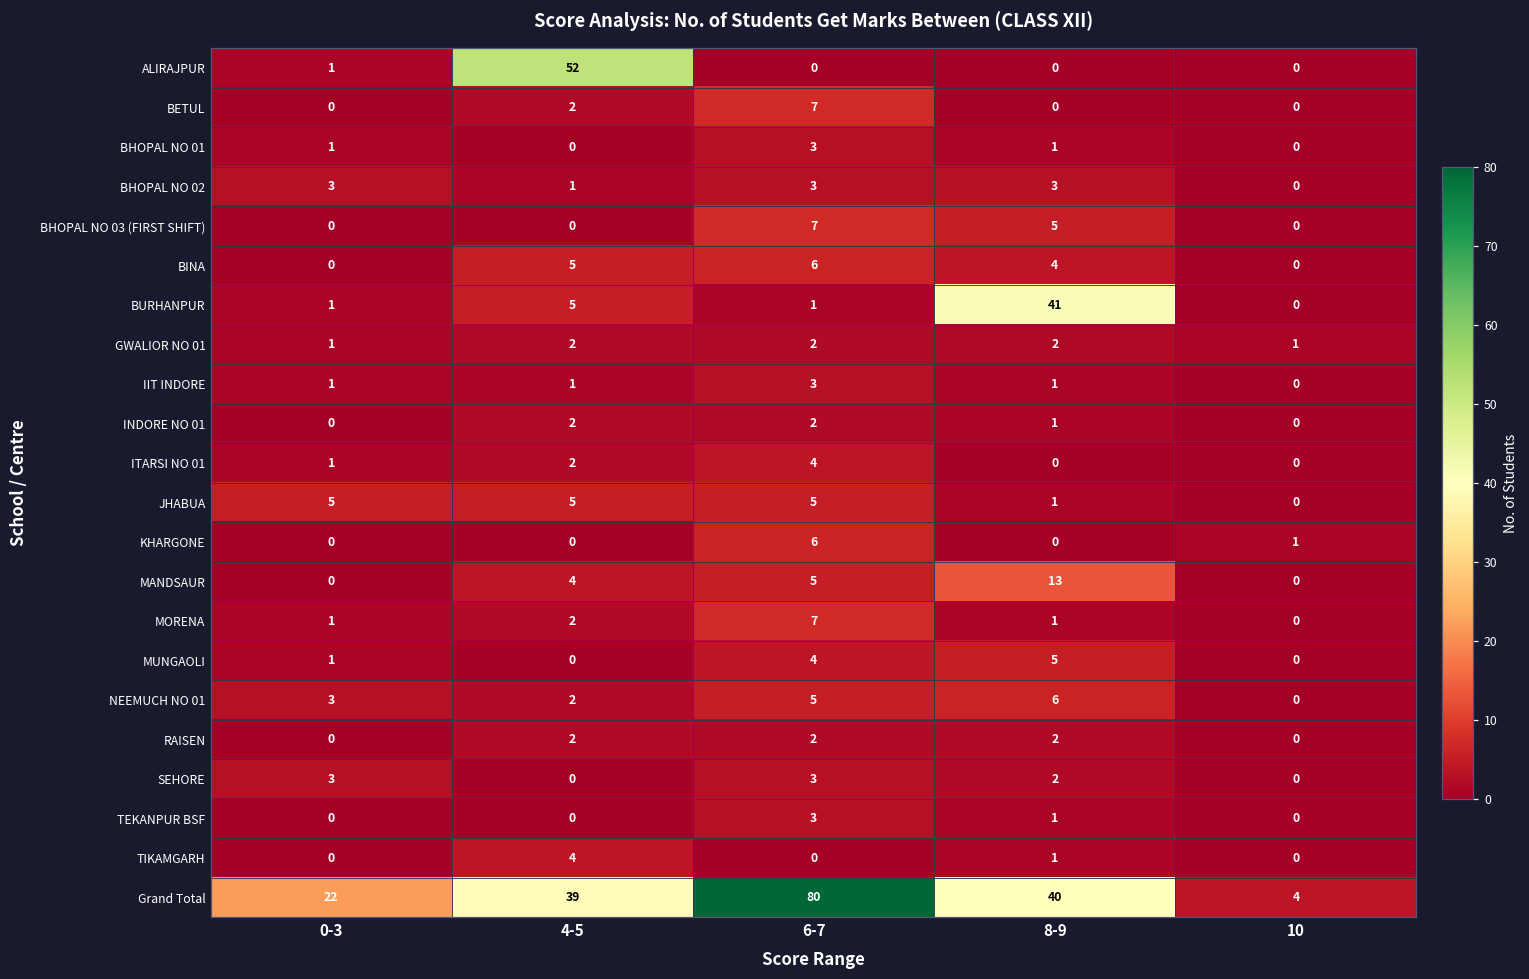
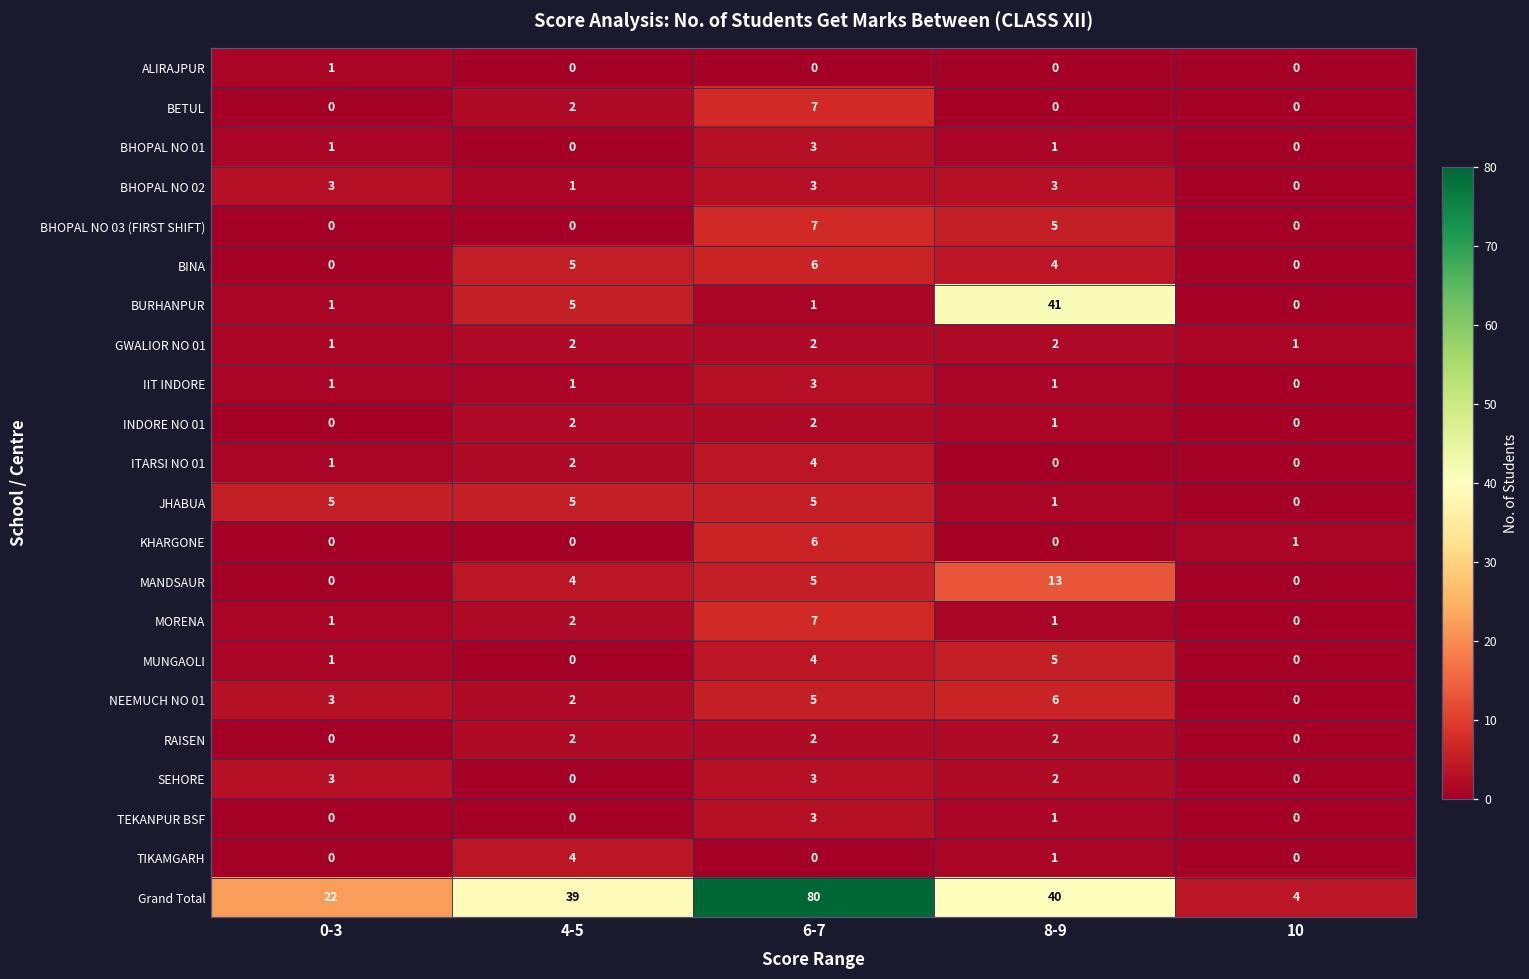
ALIRAJPUR, 4-5: 52 -> 0
